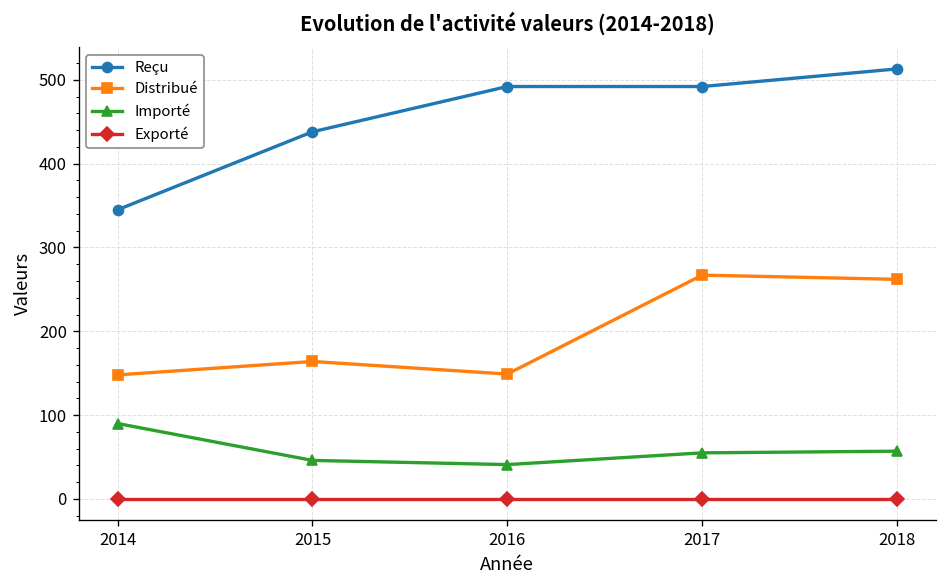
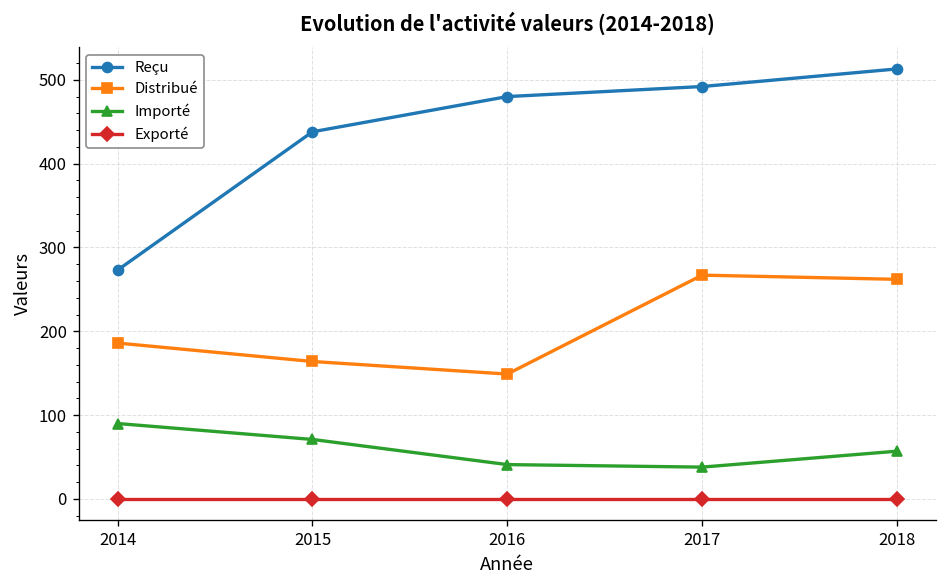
Reçu, 2014: 350 -> 270
Distribué, 2014: 150 -> 190
Importé, 2015: 50 -> 70
Reçu, 2016: 490 -> 480
Importé, 2017: 60 -> 40
